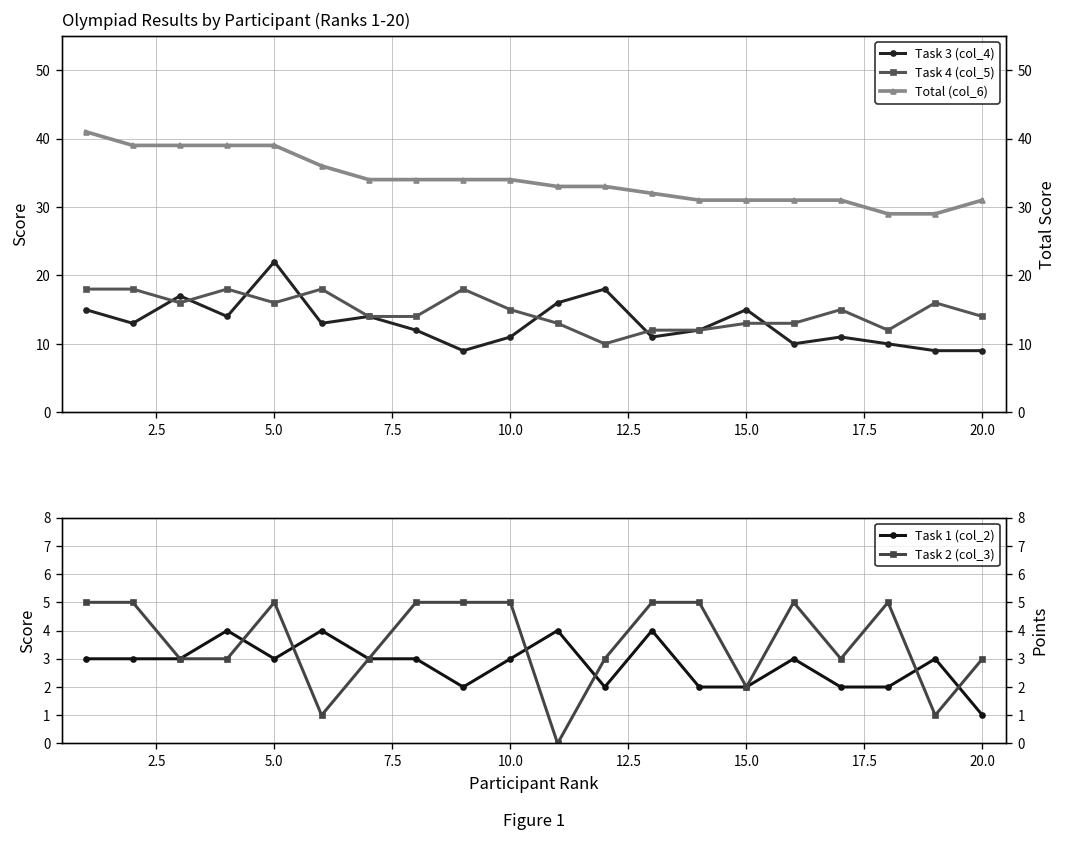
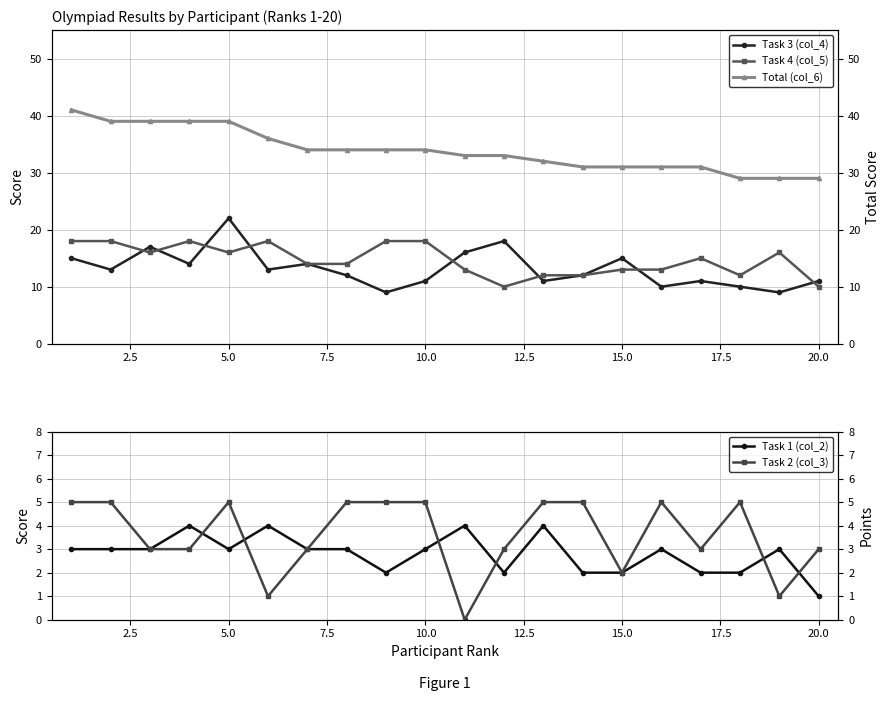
Olympiad Results by Participant (Ranks 1-20), Task 4 (col_5), 10.0: 15 -> 18
Olympiad Results by Participant (Ranks 1-20), Task 3 (col_4), 20.0: 9 -> 11
Olympiad Results by Participant (Ranks 1-20), Task 4 (col_5), 20.0: 14 -> 10
Olympiad Results by Participant (Ranks 1-20), Total (col_6), 20.0: 31 -> 29
